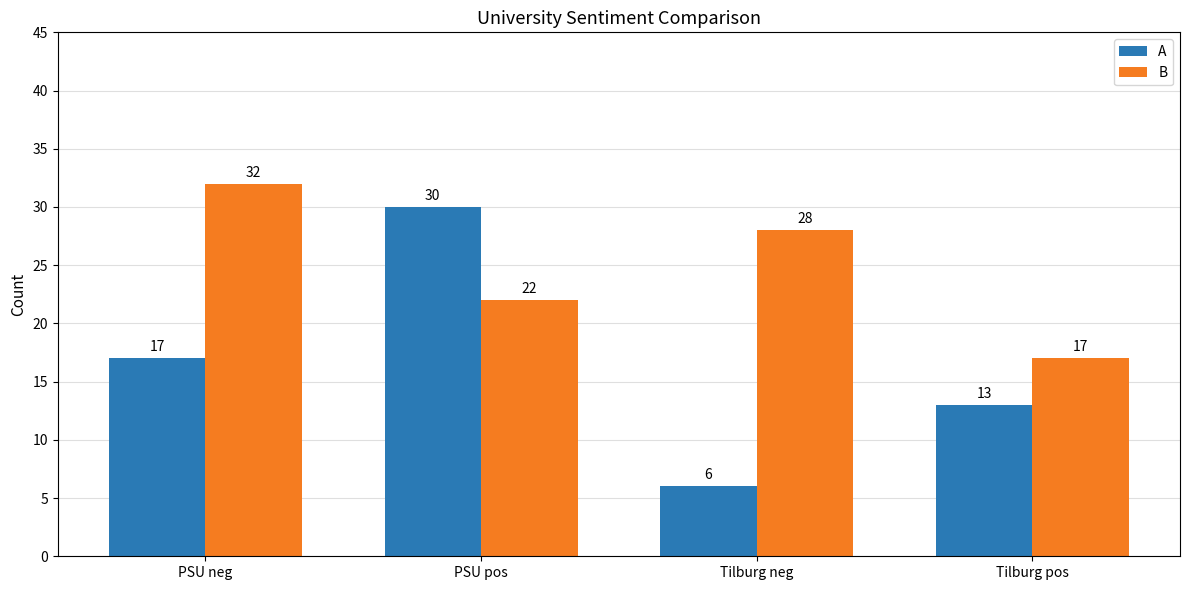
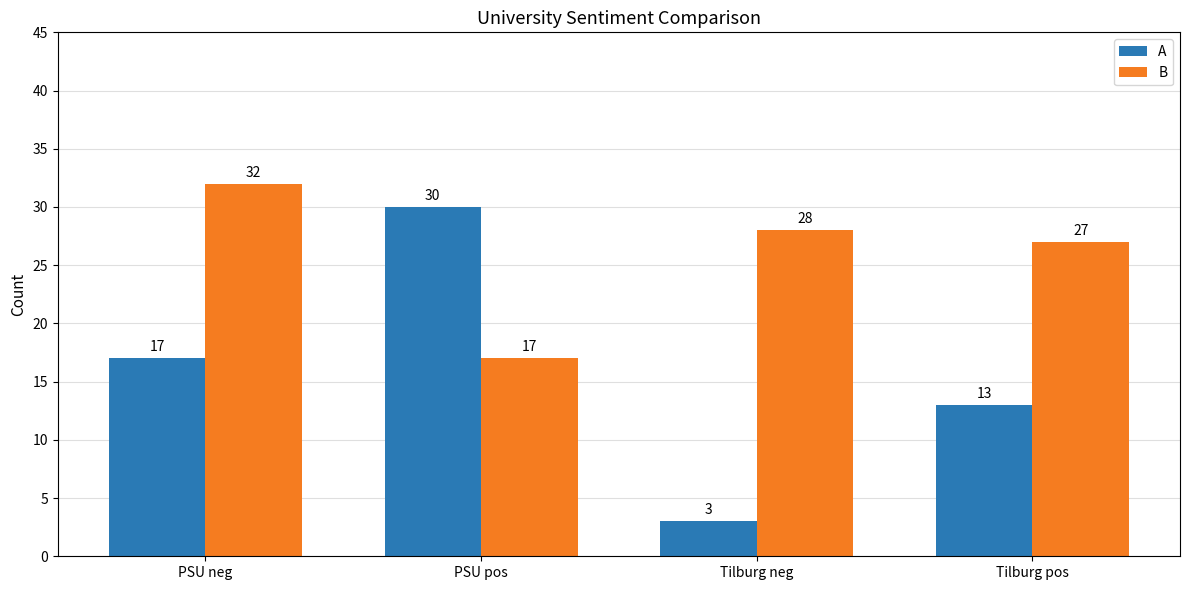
B, PSU pos: 22 -> 17
A, Tilburg neg: 6 -> 3
B, Tilburg pos: 17 -> 27
